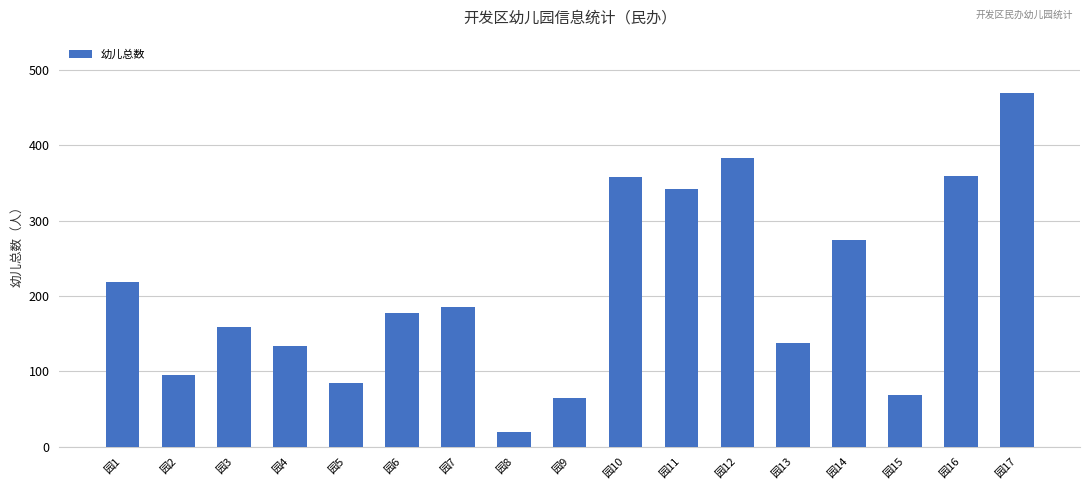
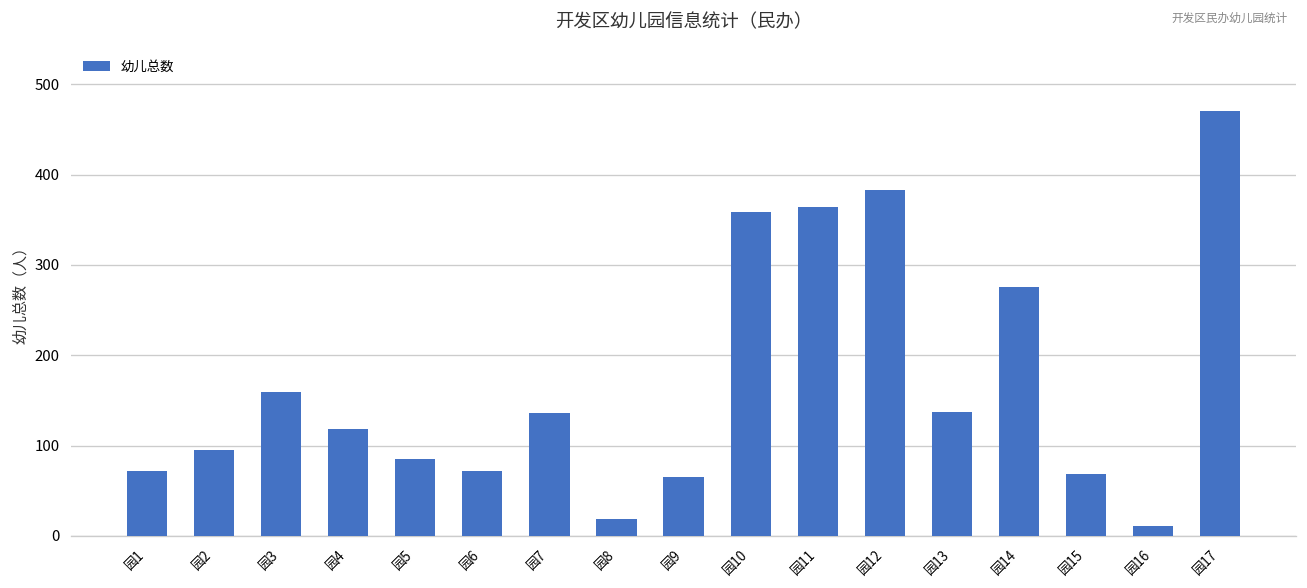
园1: 220 -> 70
园4: 130 -> 120
园6: 180 -> 70
园7: 190 -> 140
园11: 340 -> 360
园16: 360 -> 10
